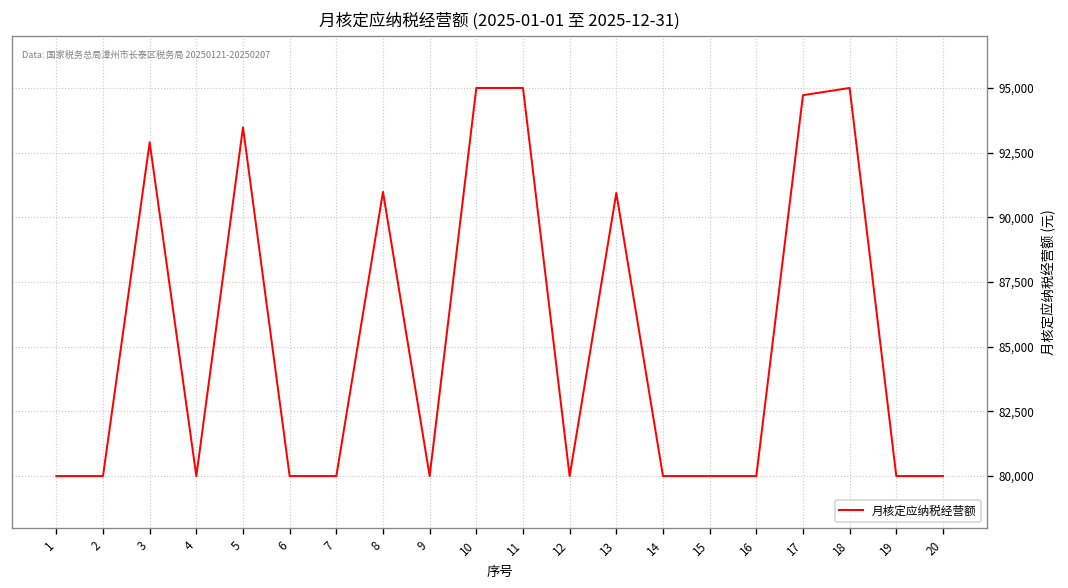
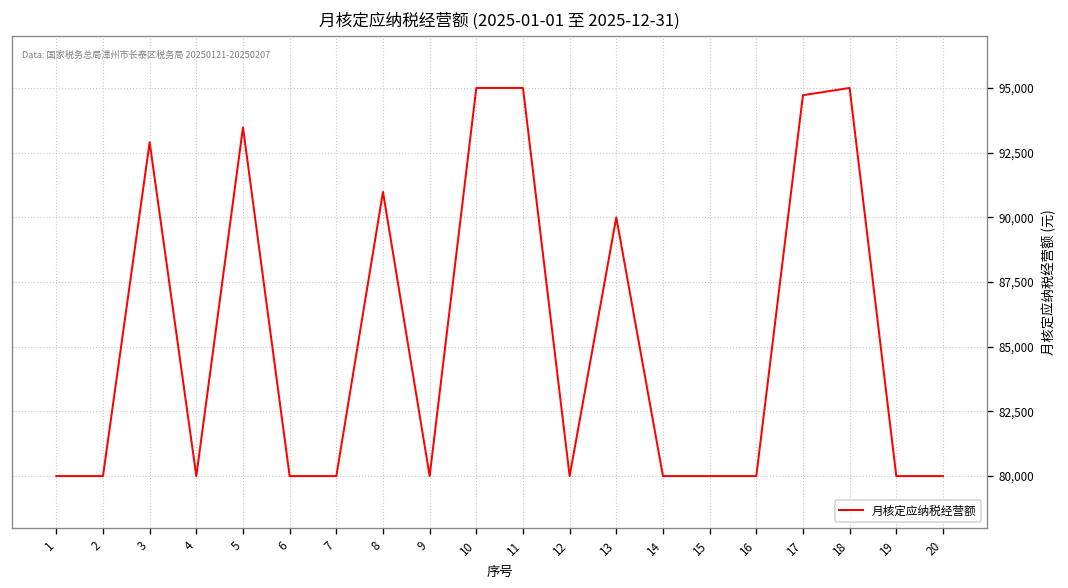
13: 90,900 -> 90,000
